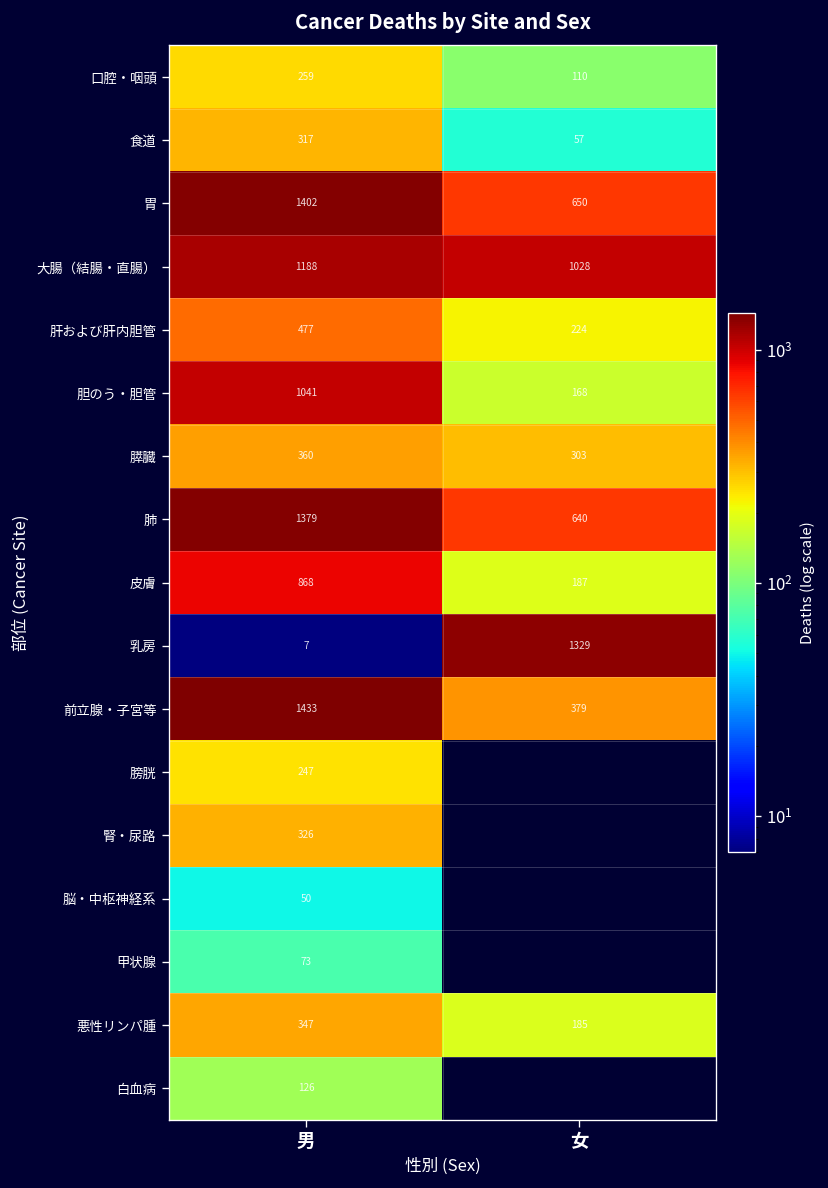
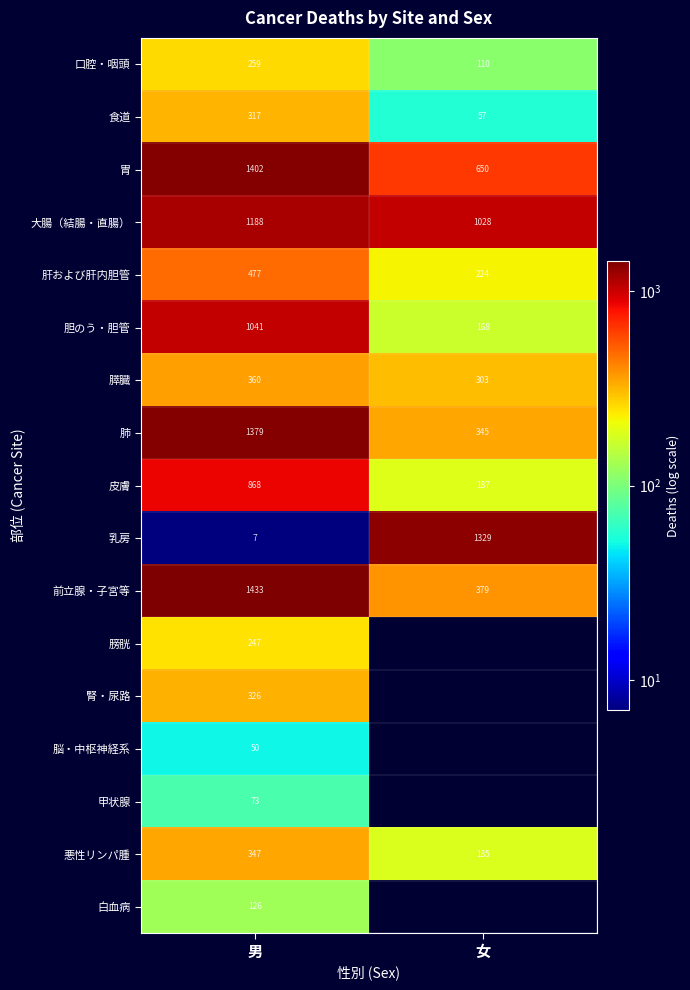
肺, 女: 640 -> 345
